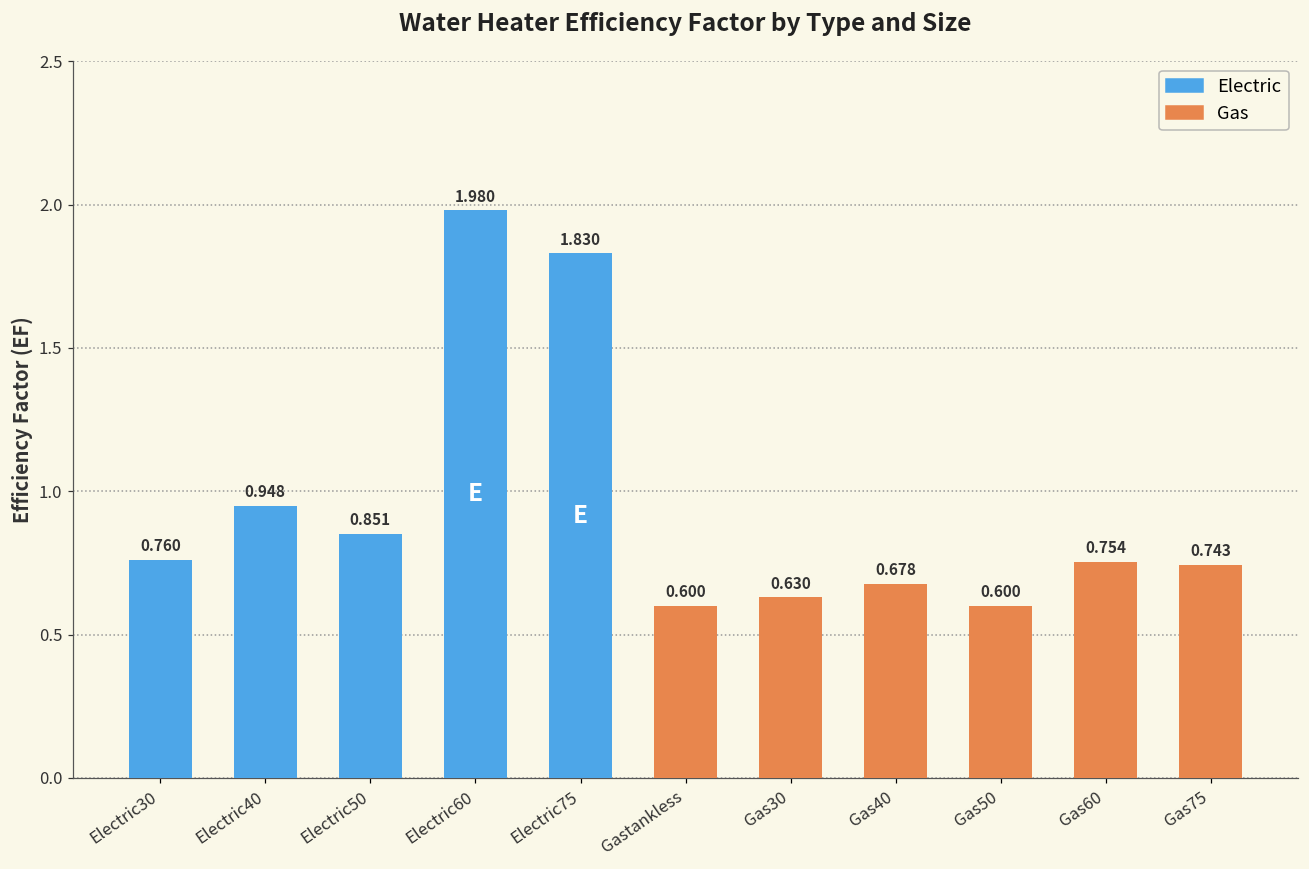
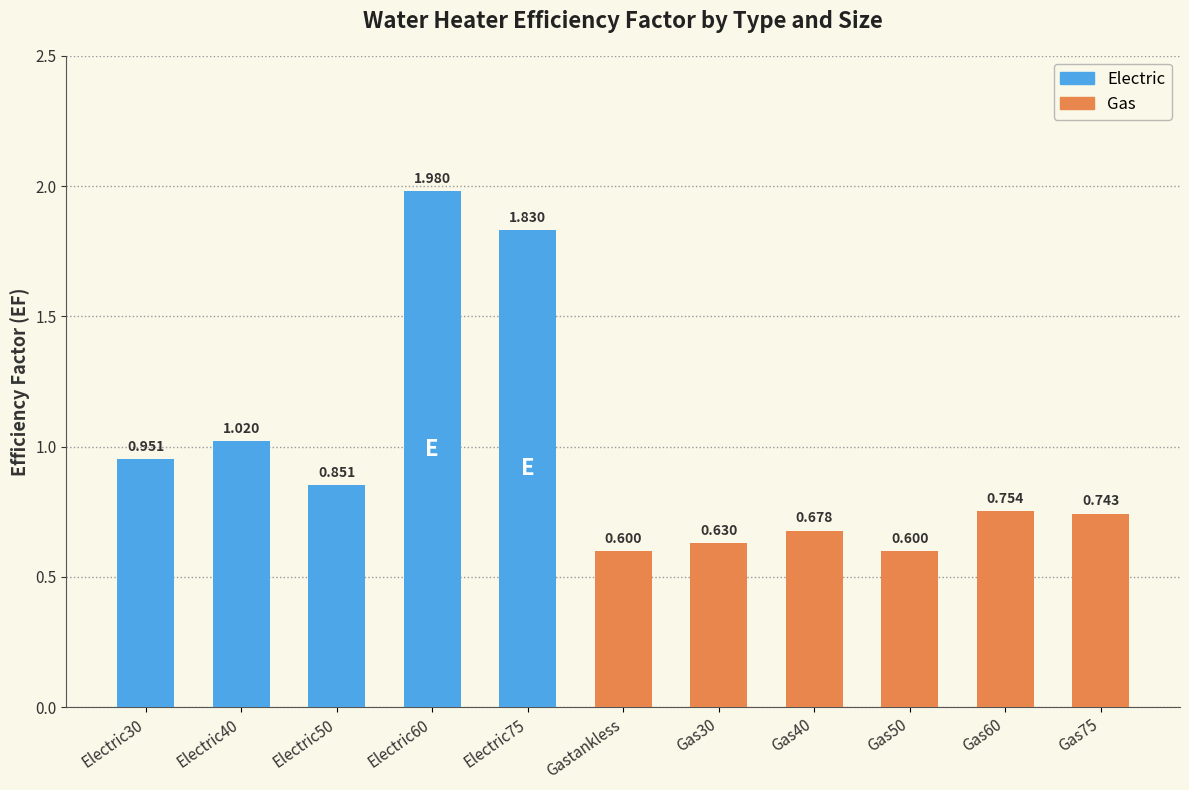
Electric30: 0.760 -> 0.951
Electric40: 0.948 -> 1.020
